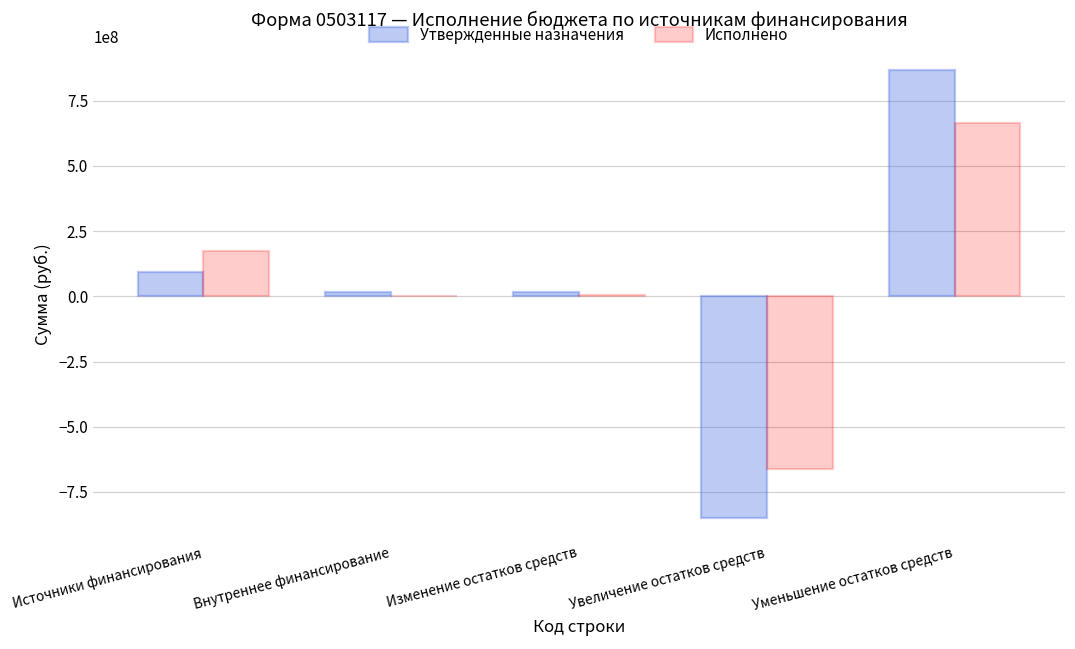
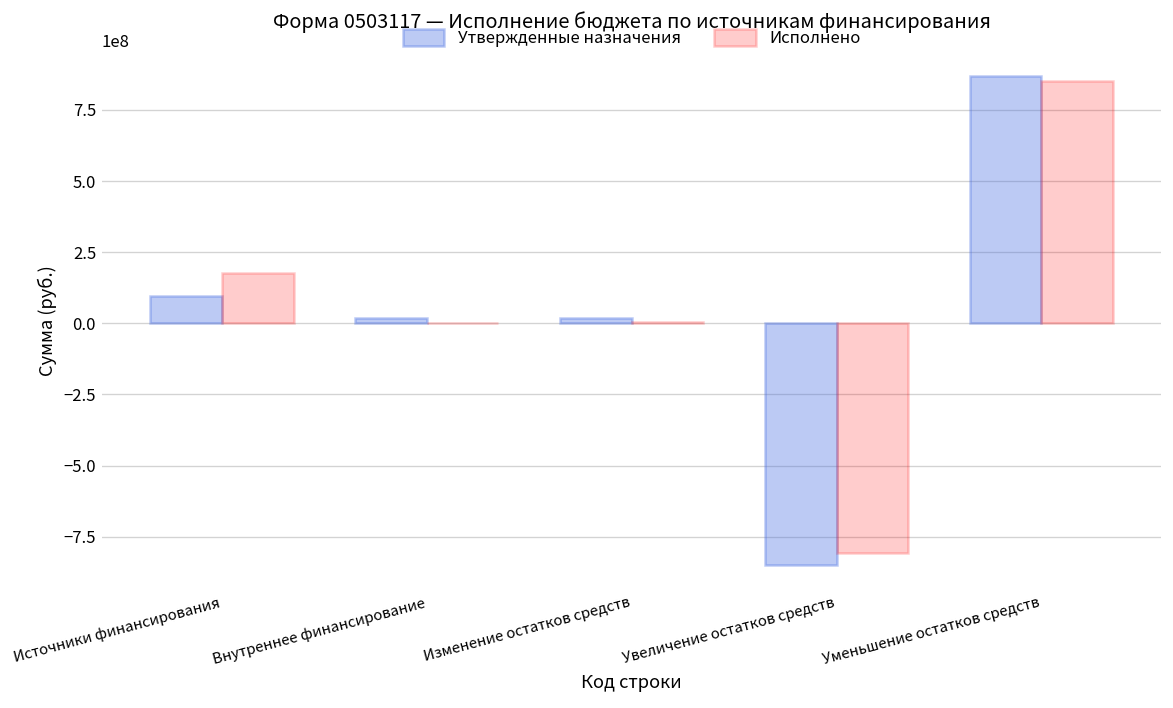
Исполнено, Увеличение остатков средств: -660000000 -> -810000000
Исполнено, Уменьшение остатков средств: 670000000 -> 850000000
